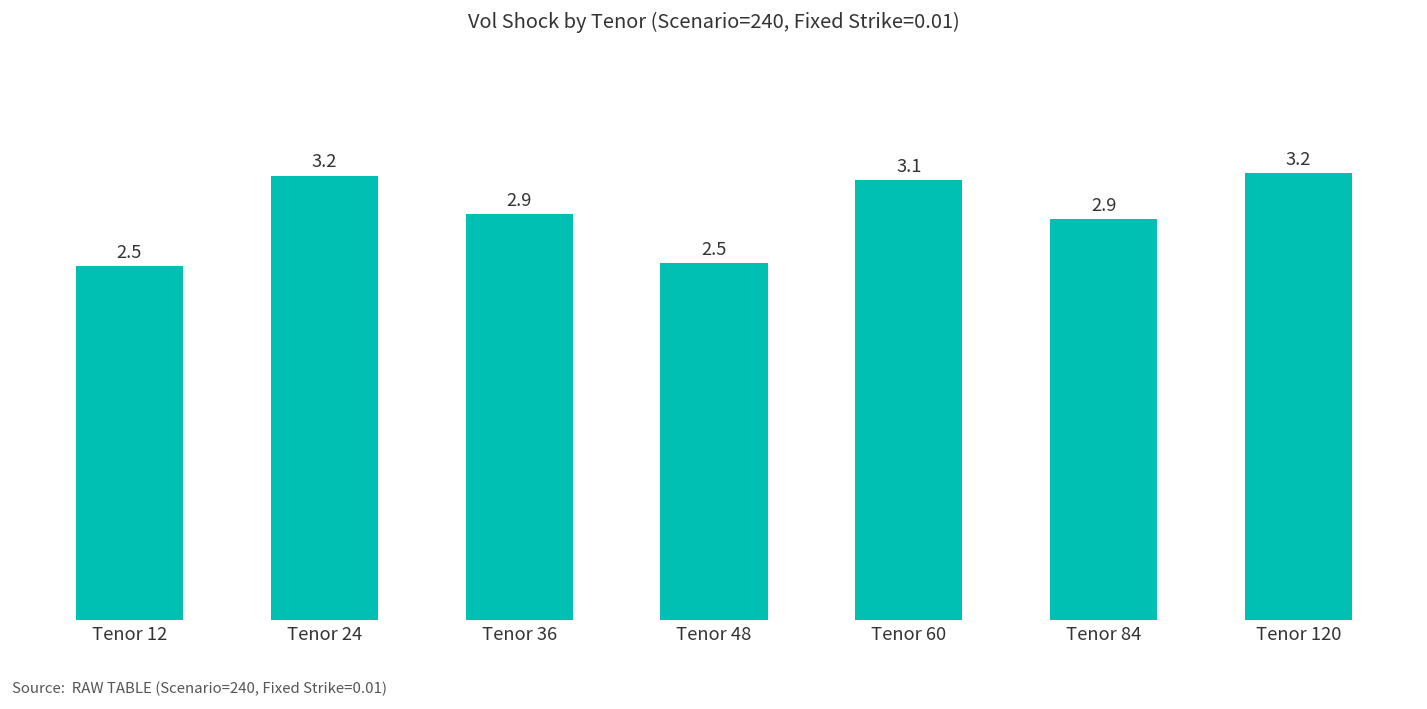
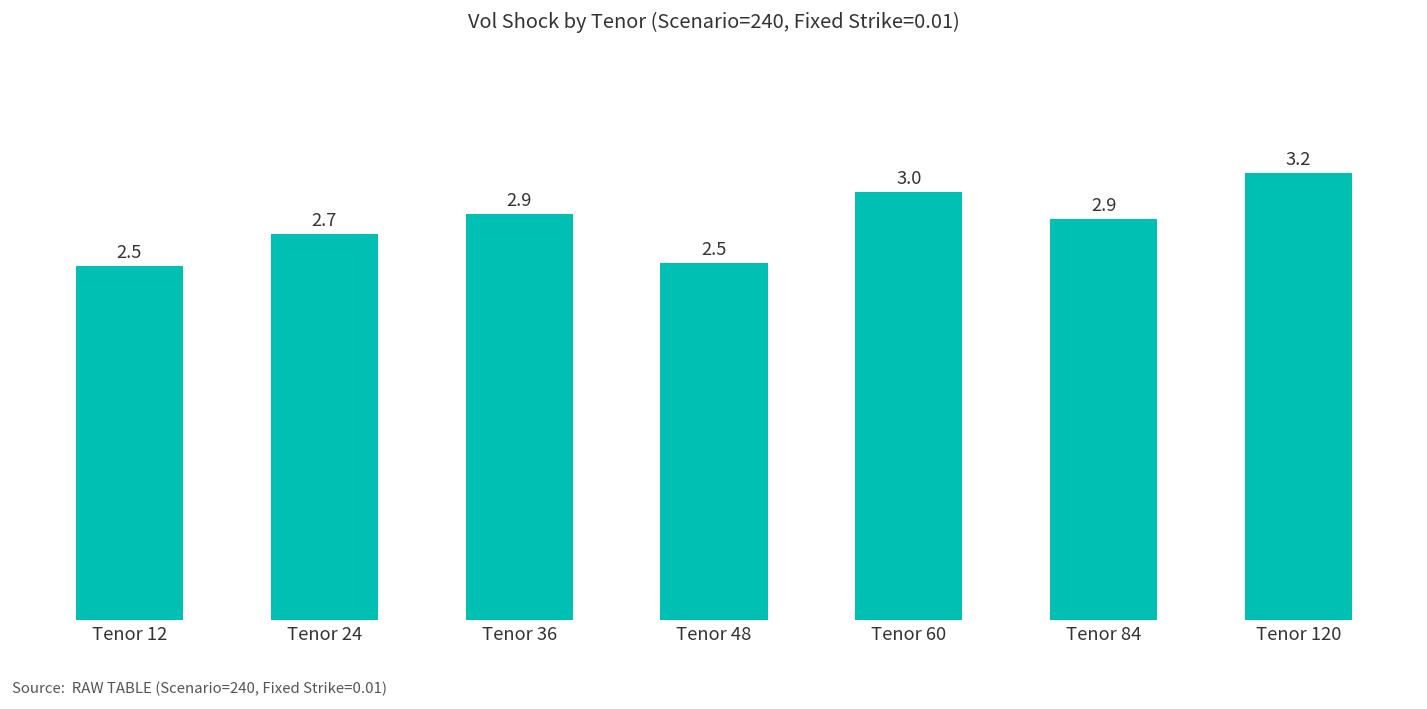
Tenor 24: 3.2 -> 2.7
Tenor 60: 3.1 -> 3.0
